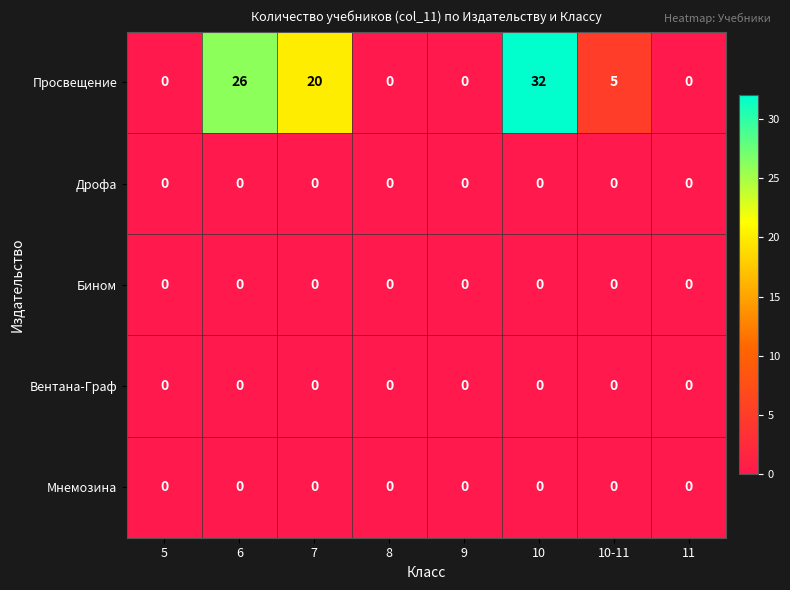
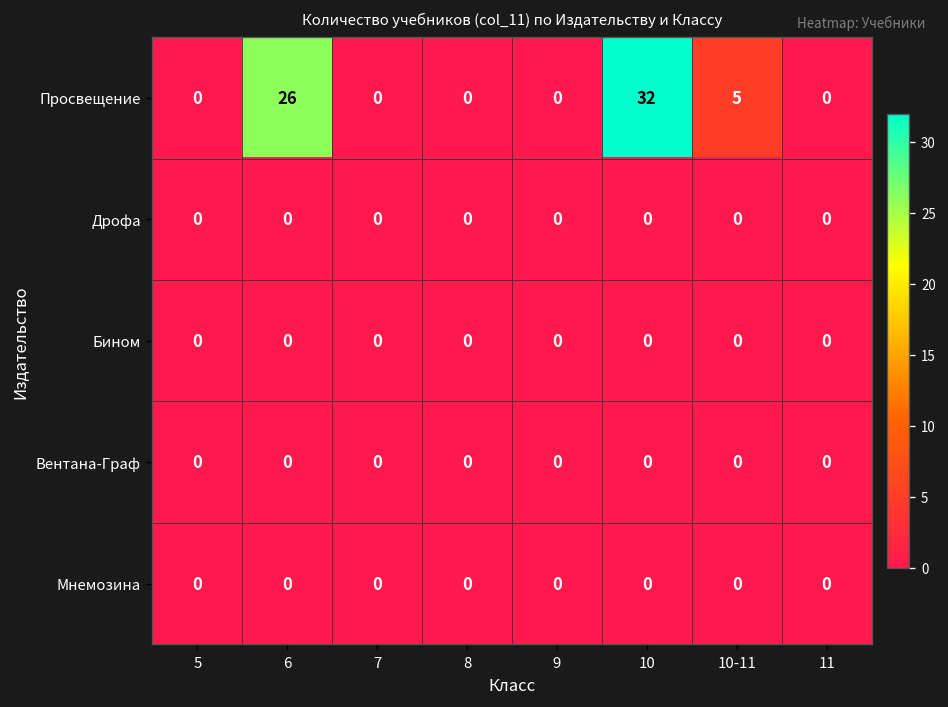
Просвещение, 7: 20 -> 0
